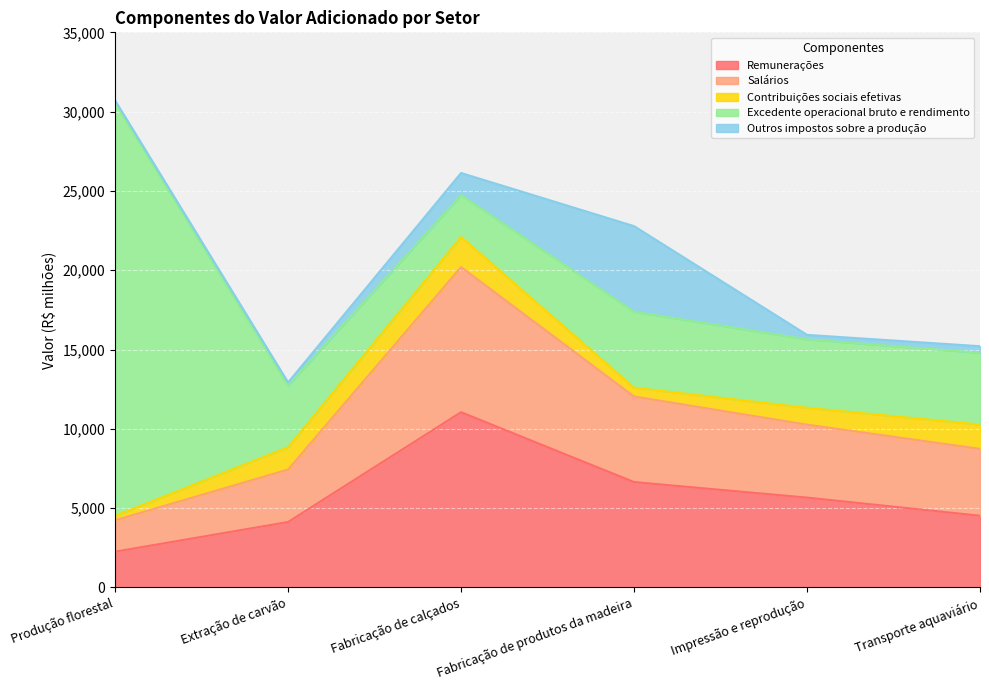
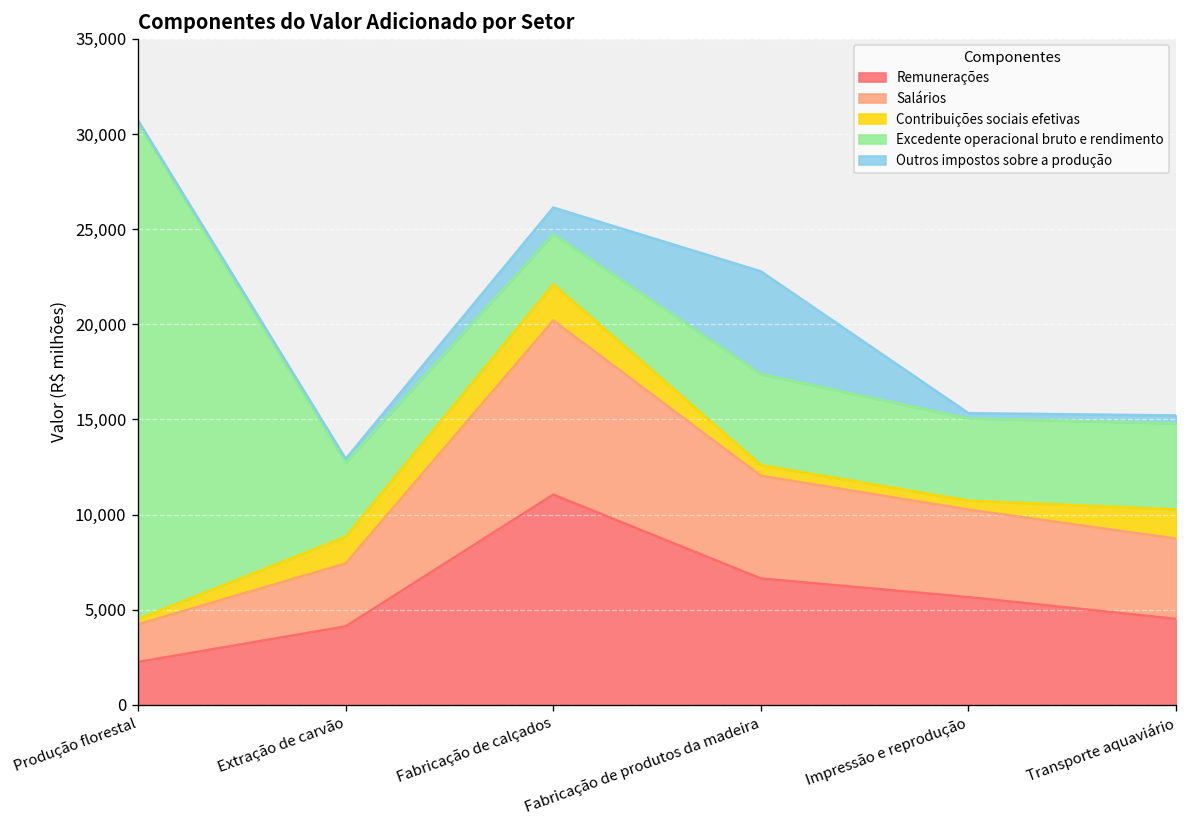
Contribuições sociais efetivas, Impressão e reprodução: 1,100 -> 500
